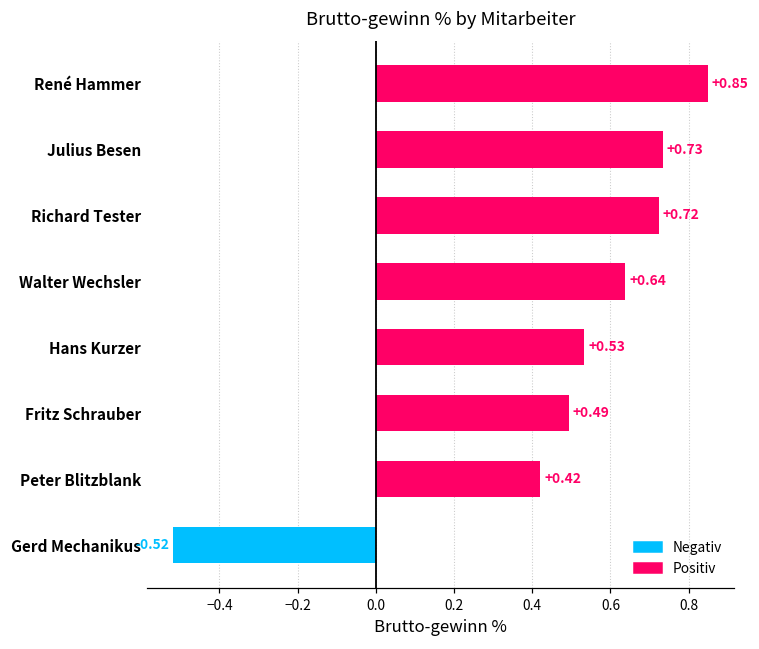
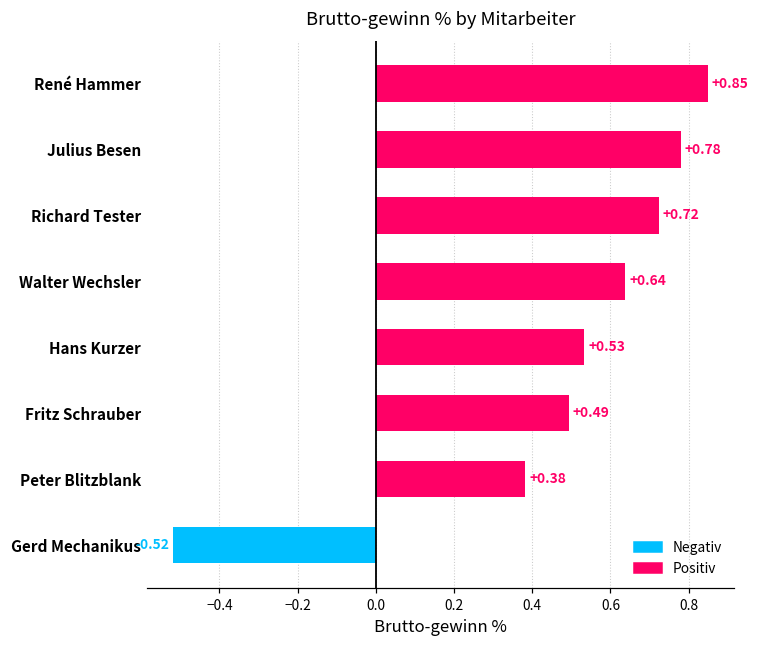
Julius Besen: +0.73 -> +0.78
Peter Blitzblank: +0.42 -> +0.38
